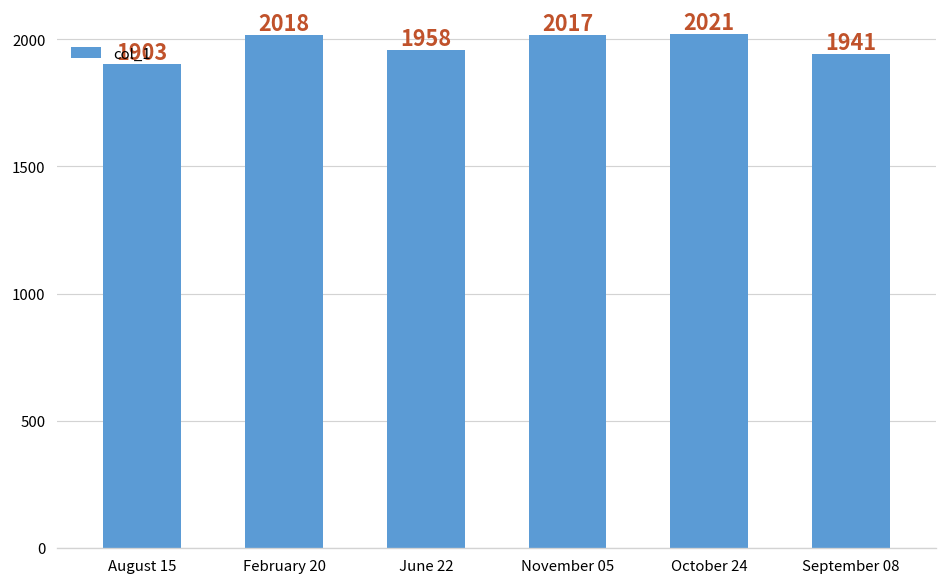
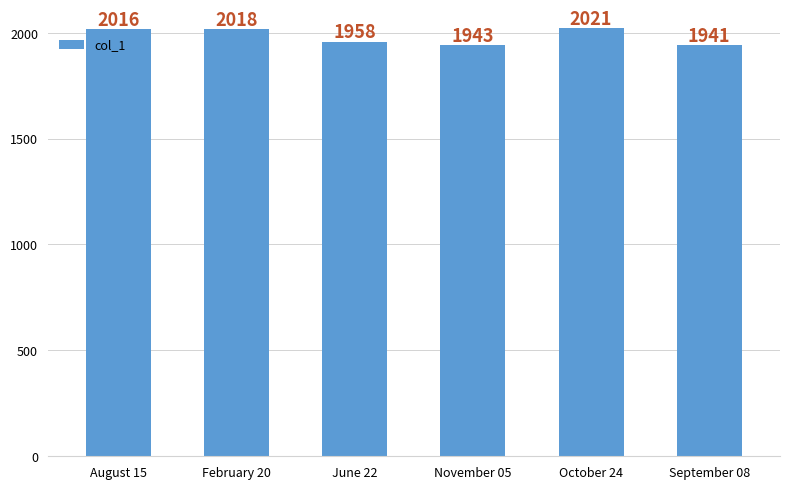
August 15: 1903 -> 2016
November 05: 2017 -> 1943
